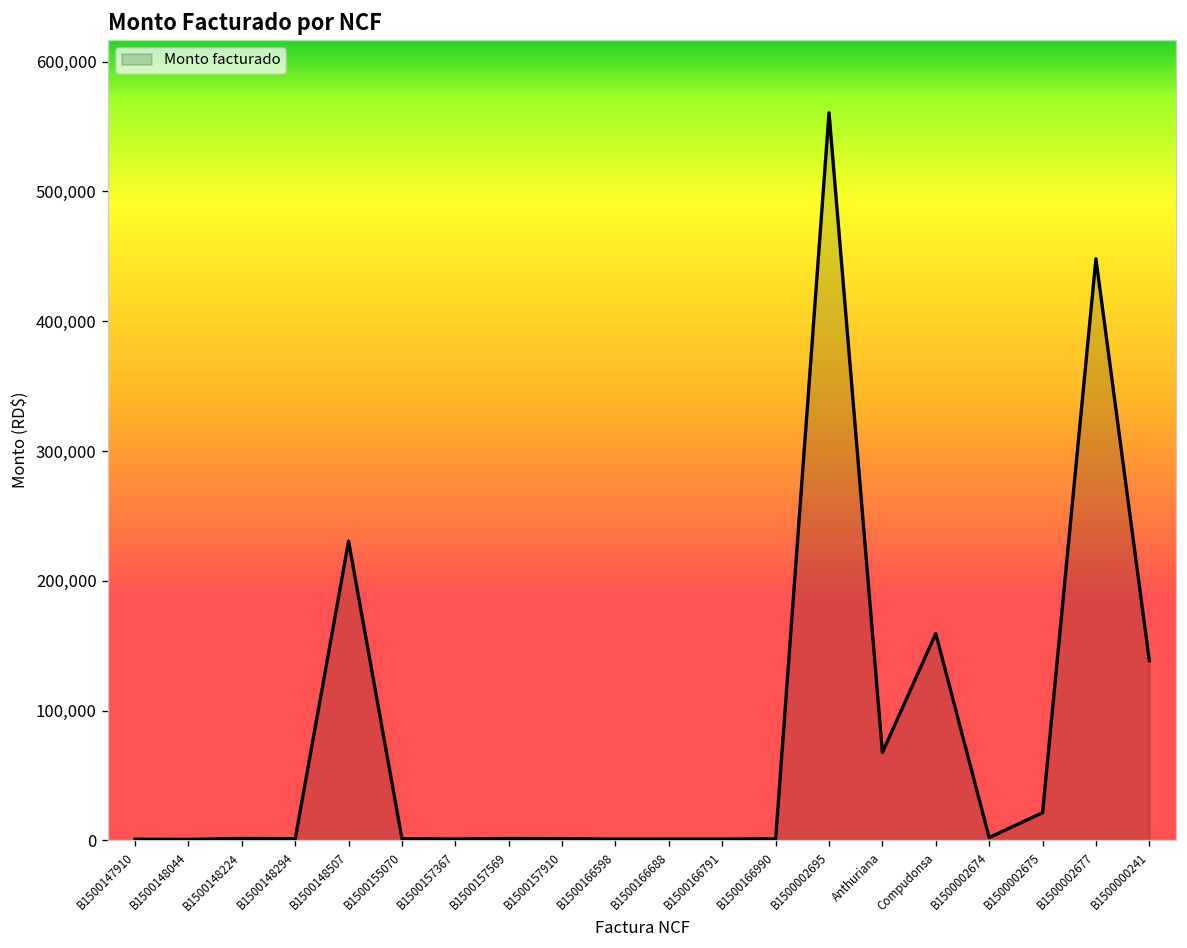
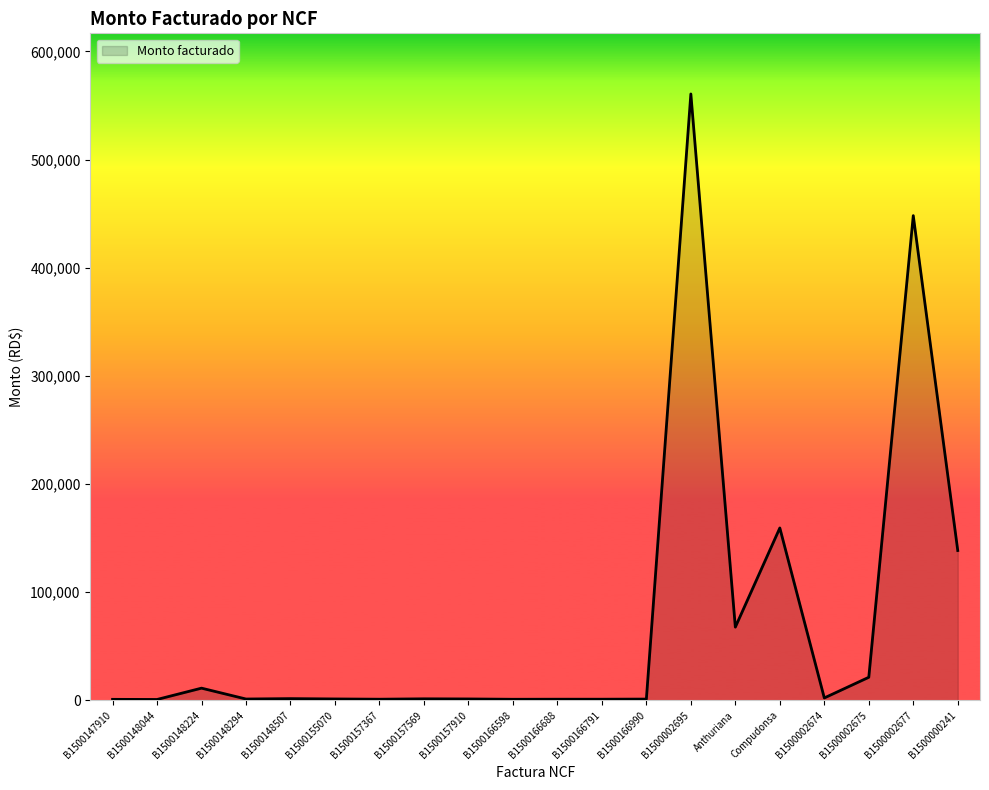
B1500148224: 1,000 -> 11,000
B1500148507: 230,000 -> 2,000
